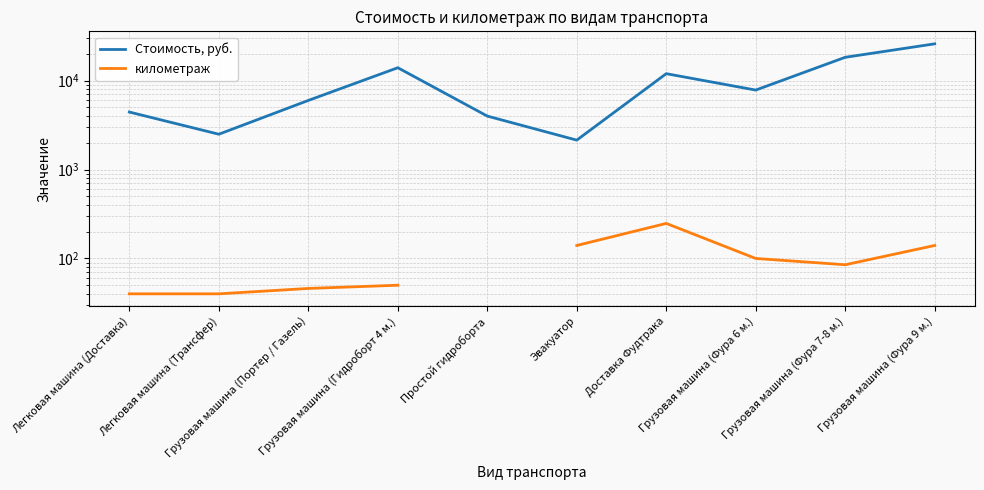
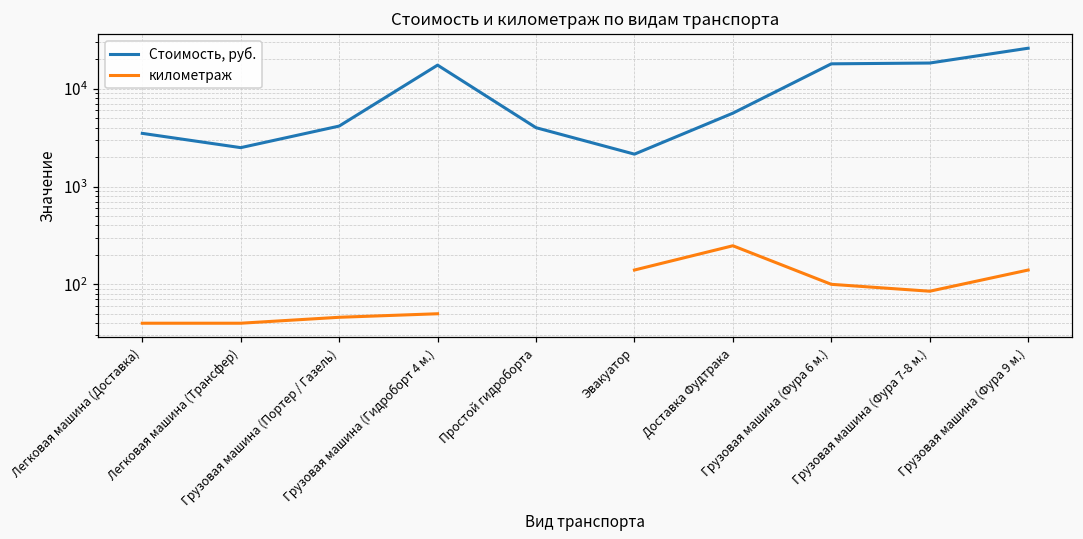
Стоимость, руб., Легковая машина (Доставка): 4000 -> 3500
Стоимость, руб., Грузовая машина (Портер / Газель): 6000 -> 4000
Стоимость, руб., Грузовая машина (Гидроборт 4 м.): 14000 -> 17000
Стоимость, руб., Доставка Фудтрака: 12000 -> 6000
Стоимость, руб., Грузовая машина (Фура 6 м.): 8000 -> 18000
